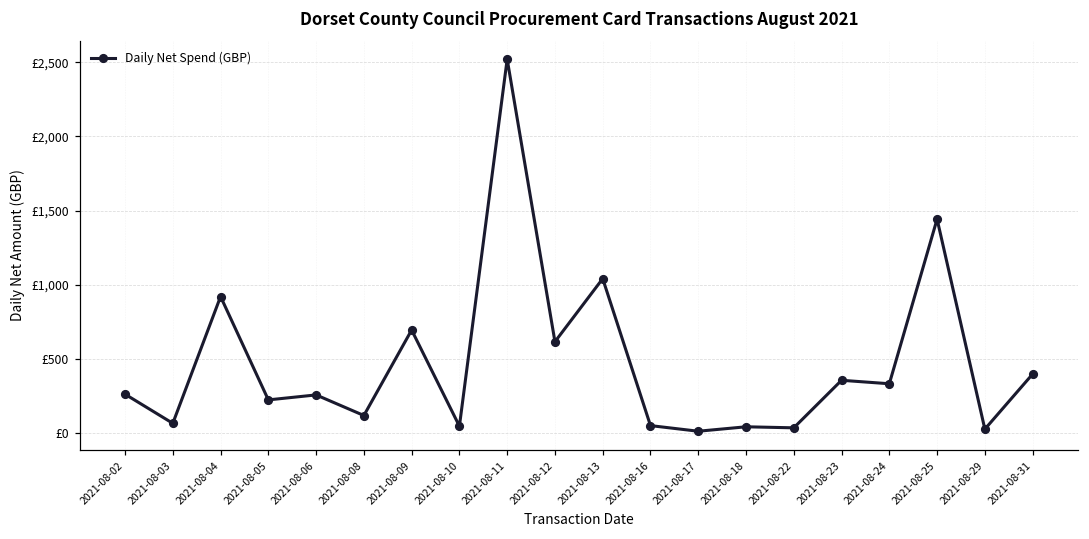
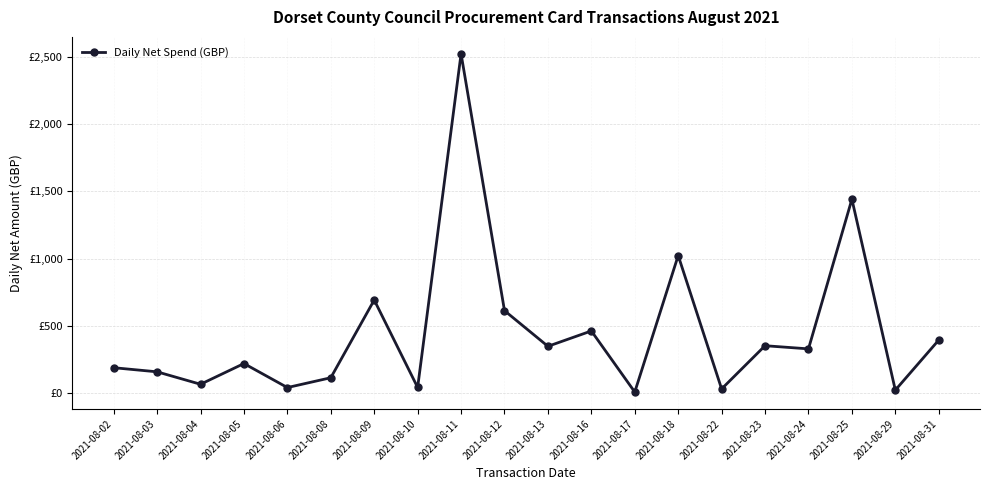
2021-08-02: £260 -> £190
2021-08-03: £60 -> £160
2021-08-04: £920 -> £70
2021-08-06: £260 -> £40
2021-08-13: £1,040 -> £350
2021-08-16: £50 -> £460
2021-08-18: £40 -> £1,020
